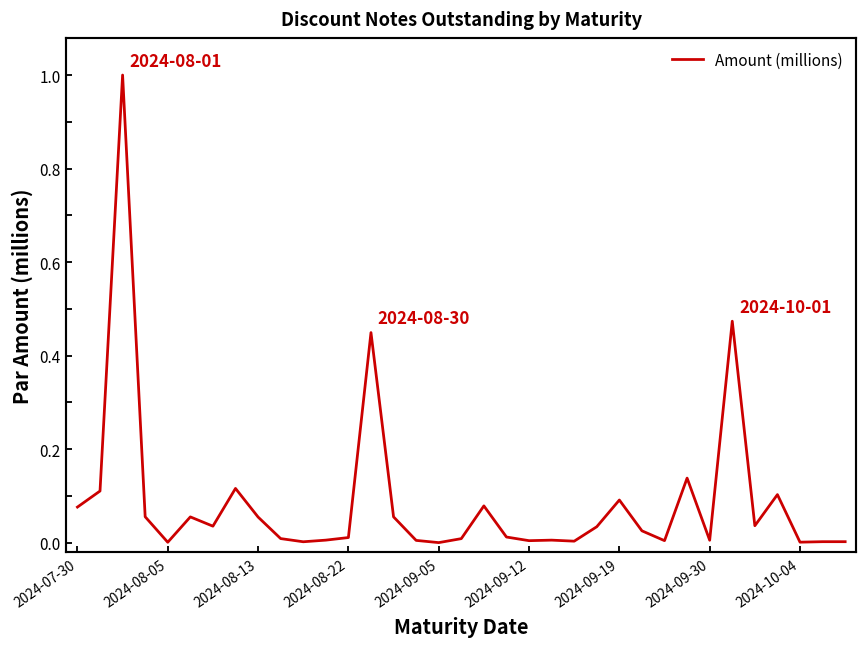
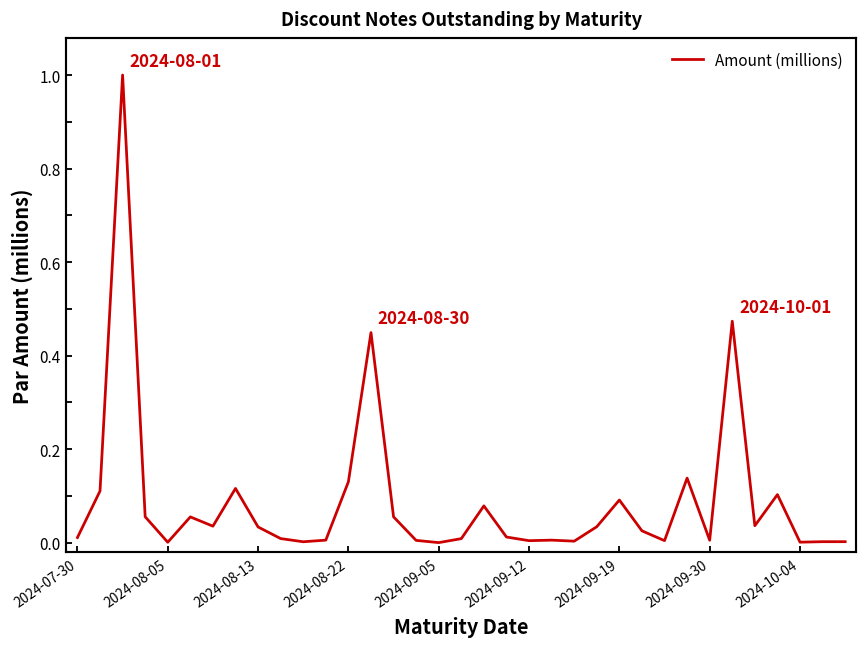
2024-07-30: 0.08 -> 0.01
2024-08-13: 0.05 -> 0.03
2024-08-22: 0.01 -> 0.13
